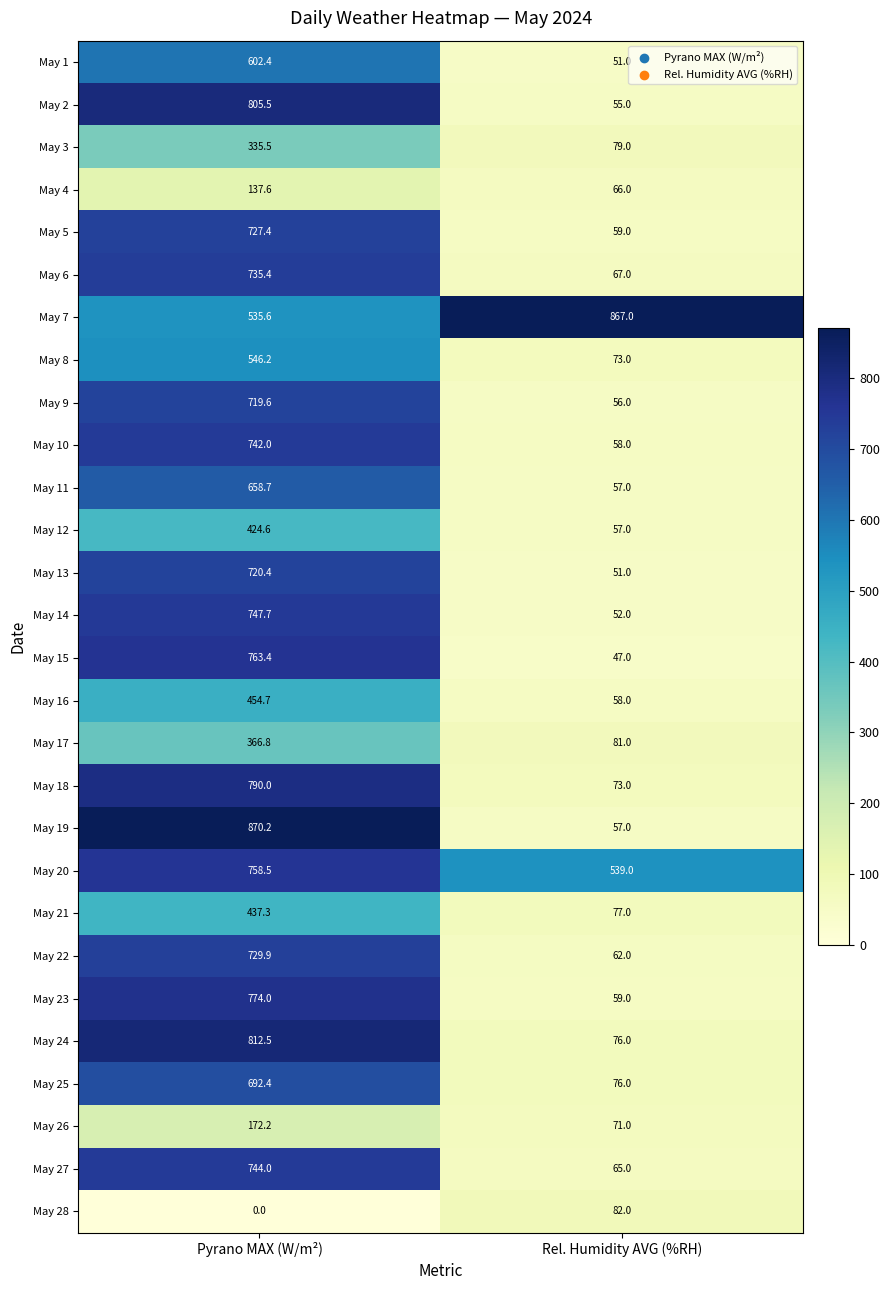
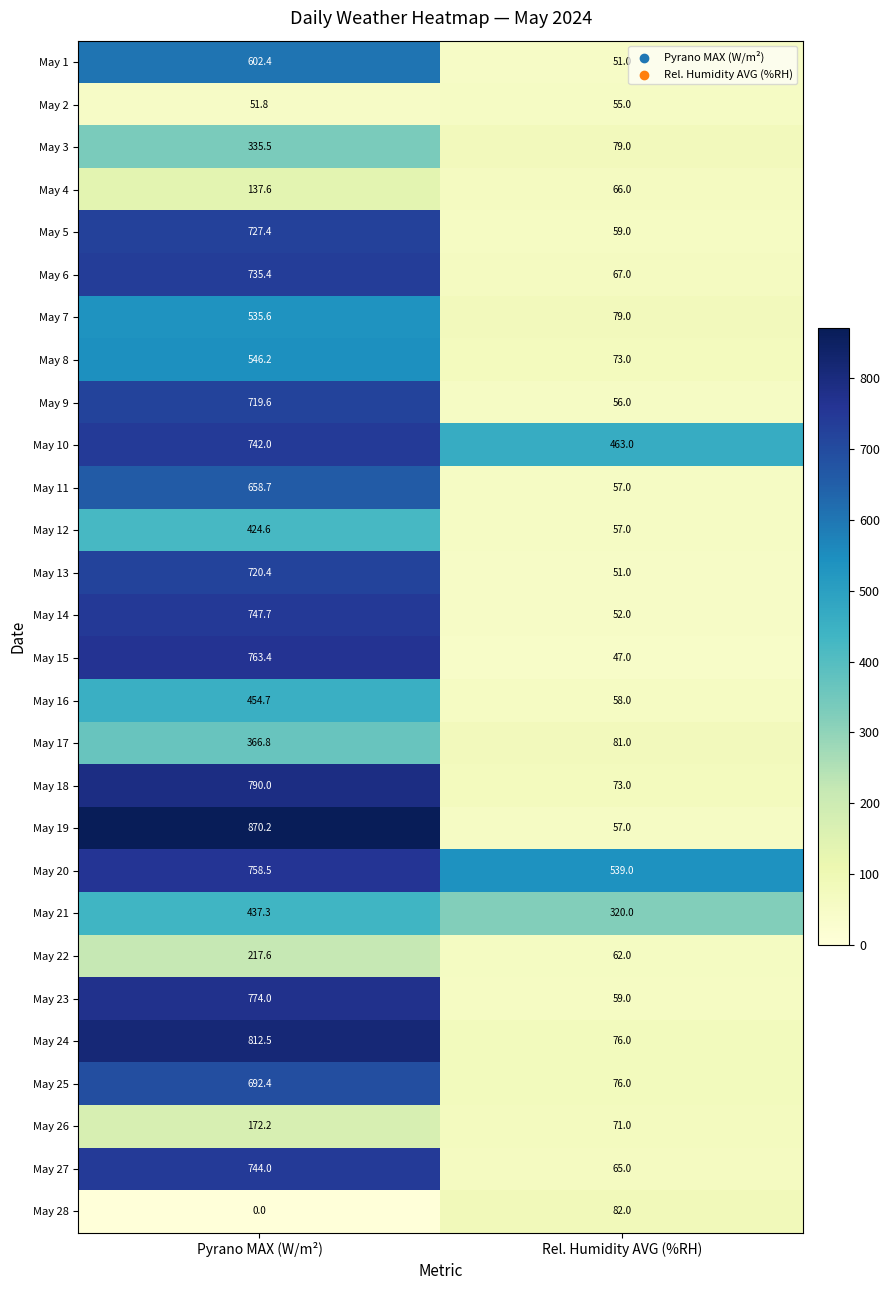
May 2, Pyrano MAX (W/m²): 805.5 -> 51.8
May 7, Rel. Humidity AVG (%RH): 867.0 -> 79.0
May 10, Rel. Humidity AVG (%RH): 58.0 -> 463.0
May 21, Rel. Humidity AVG (%RH): 77.0 -> 320.0
May 22, Pyrano MAX (W/m²): 729.9 -> 217.6
